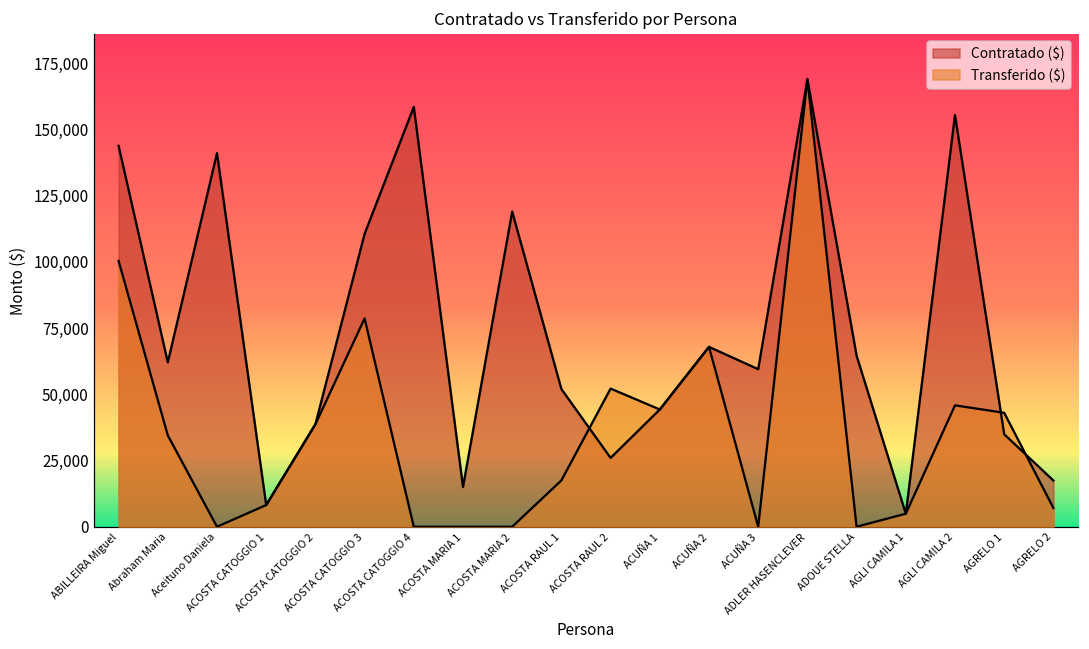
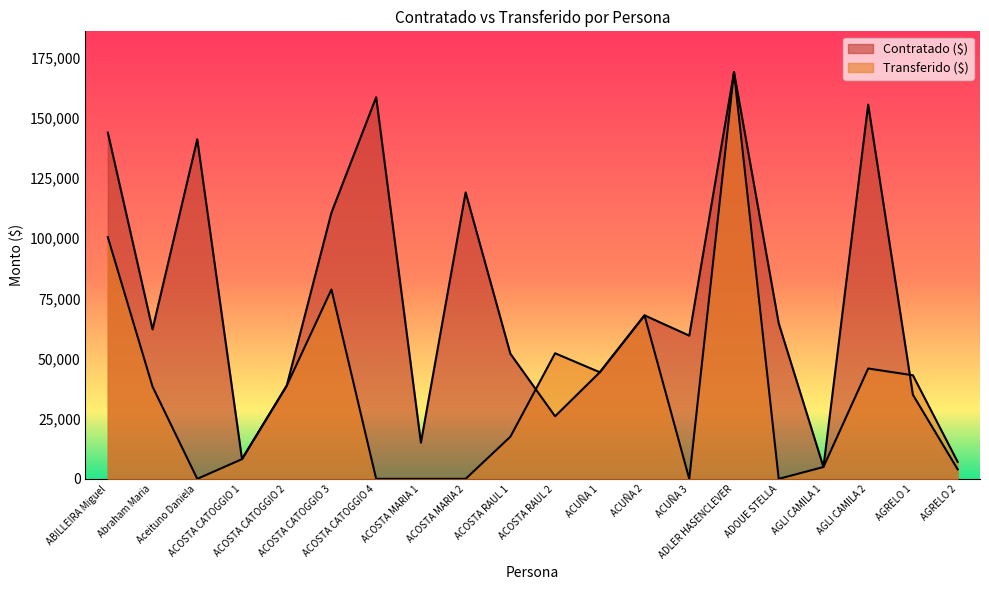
Transferido ($), Abraham Maria: 35,000 -> 38,000
Contratado ($), AGRELO 2: 17,000 -> 4,000
